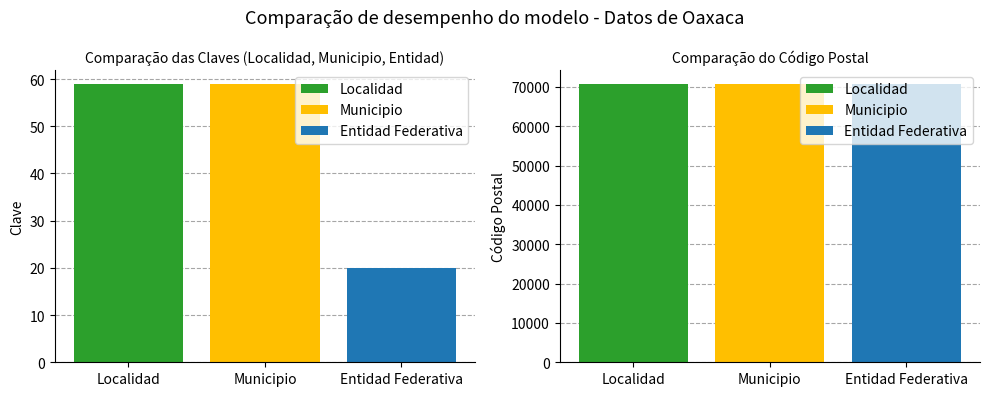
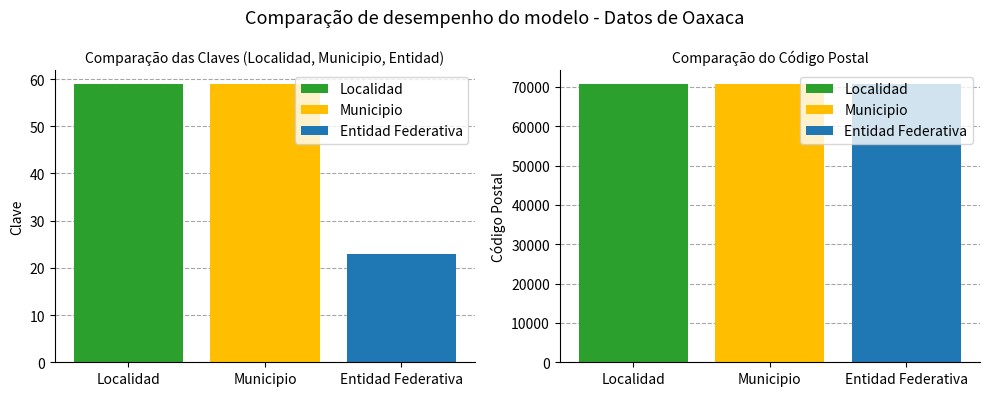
Comparação das Claves (Localidad, Municipio, Entidad), Entidad Federativa: 20 -> 23
